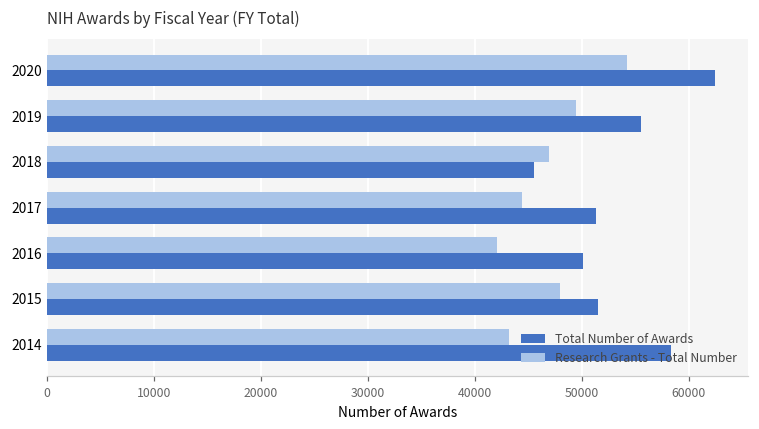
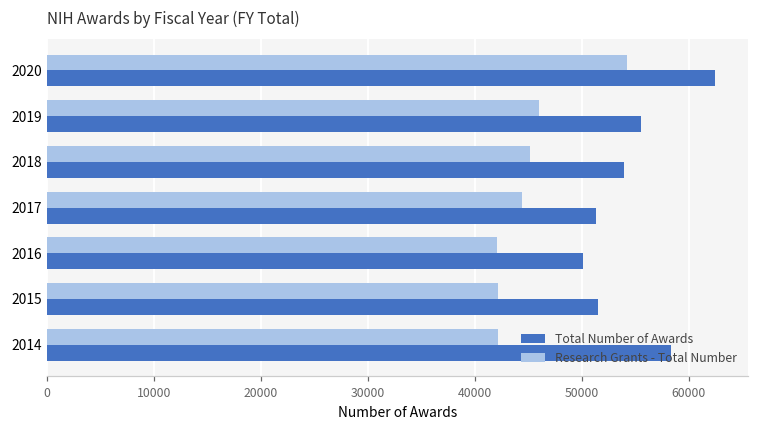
Research Grants - Total Number, 2019: 49000 -> 46000
Research Grants - Total Number, 2018: 47000 -> 45000
Total Number of Awards, 2018: 46000 -> 54000
Research Grants - Total Number, 2015: 48000 -> 42000
Research Grants - Total Number, 2014: 43000 -> 42000
